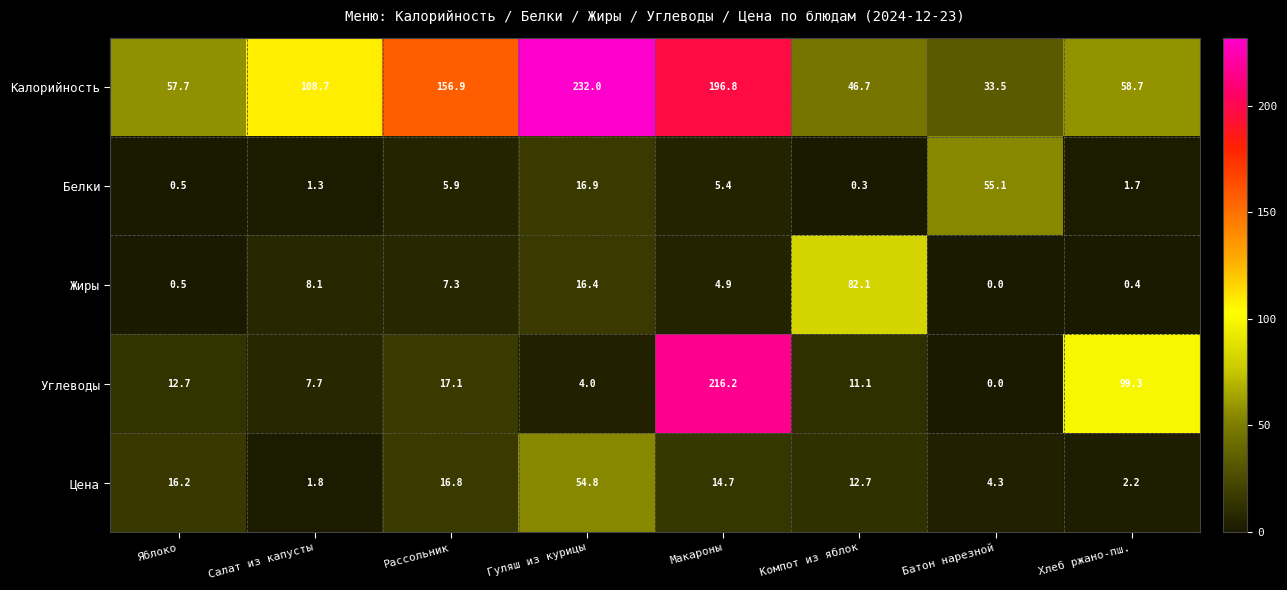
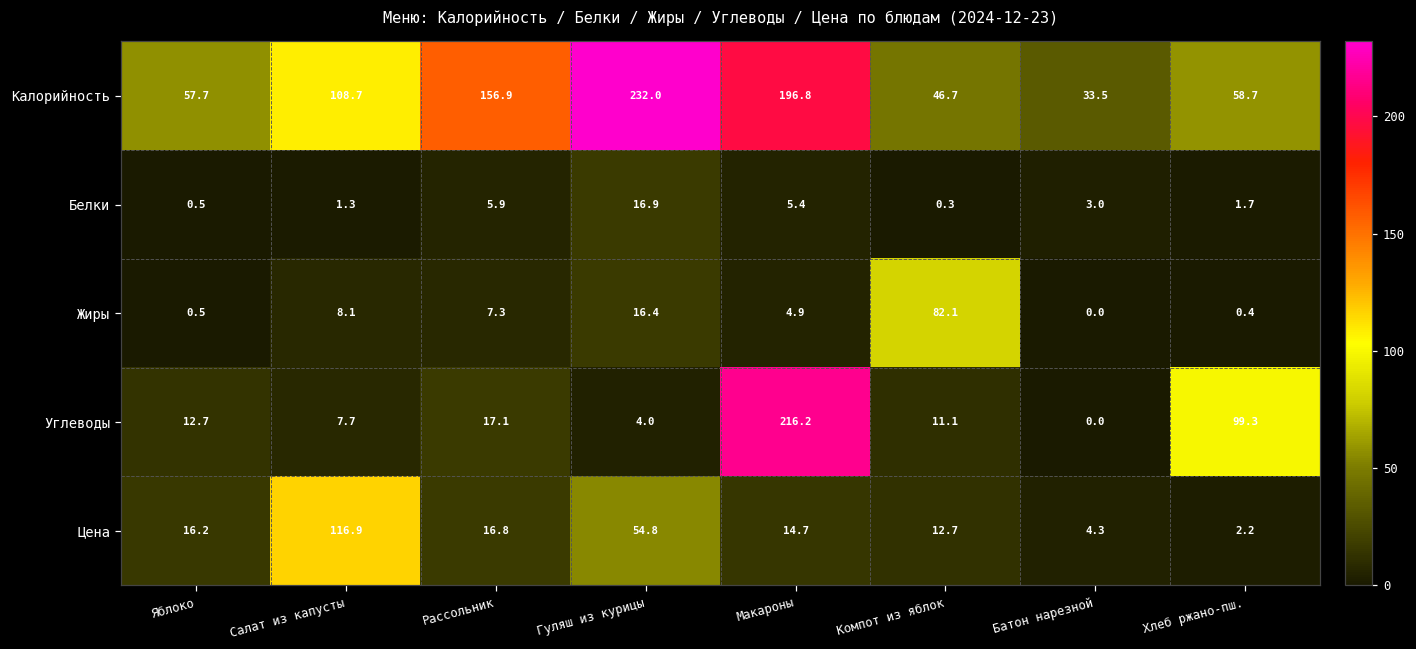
Белки, Батон нарезной: 55.1 -> 3.0
Цена, Салат из капусты: 1.8 -> 116.9
